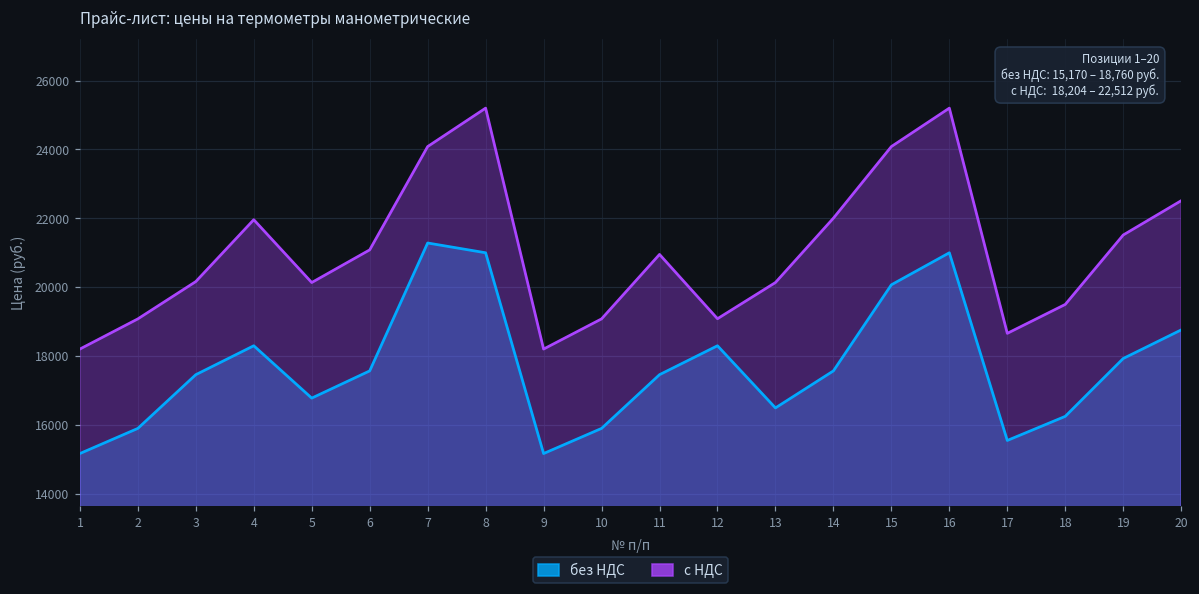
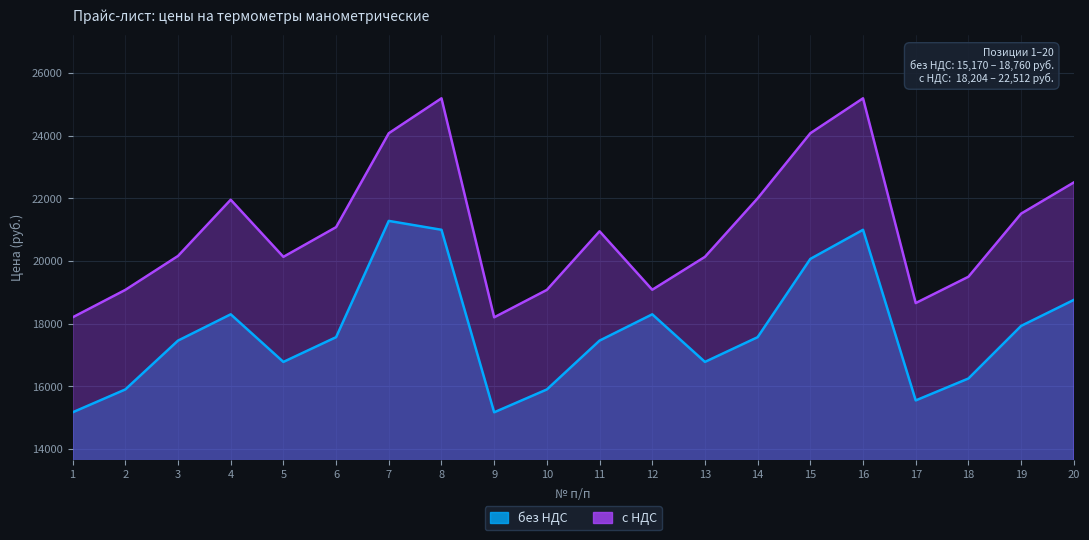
без НДС, 13: 16500 -> 16800
